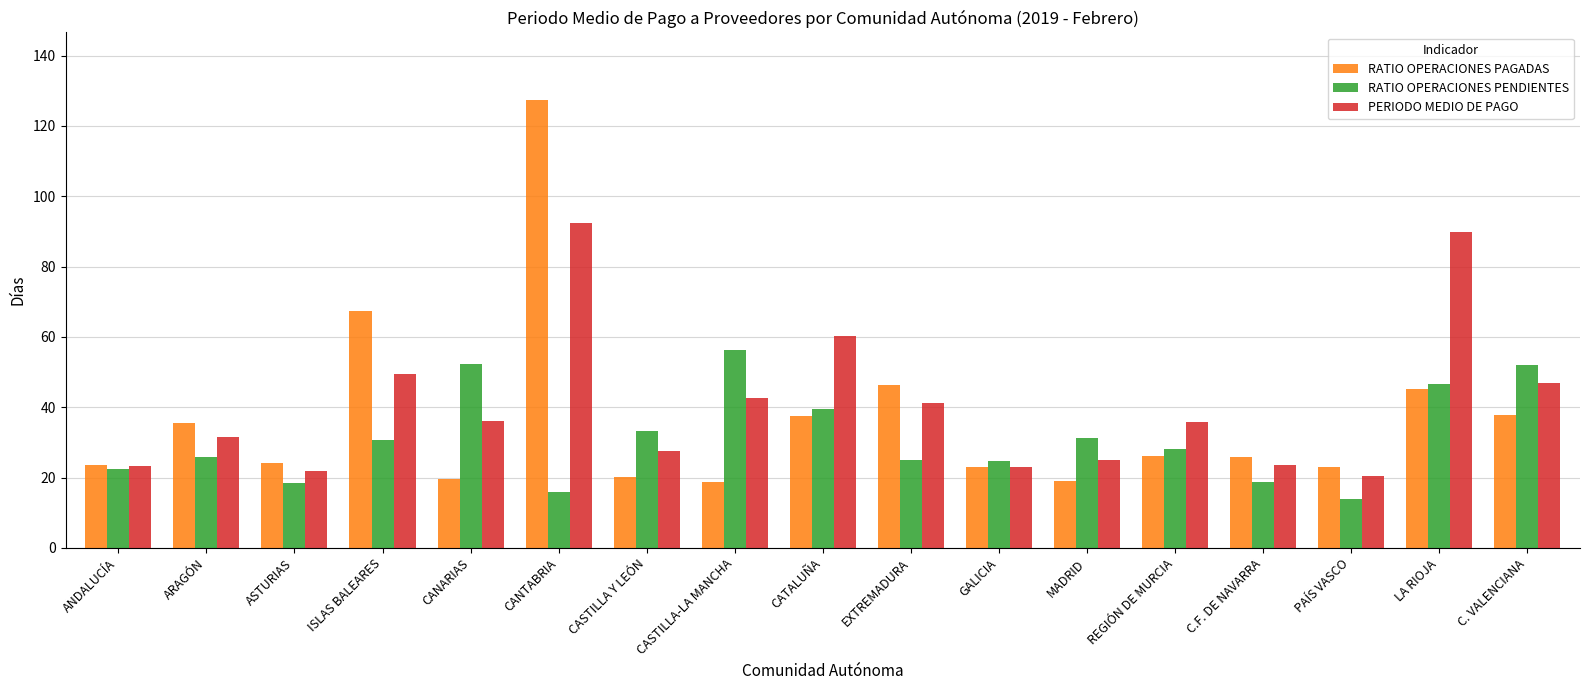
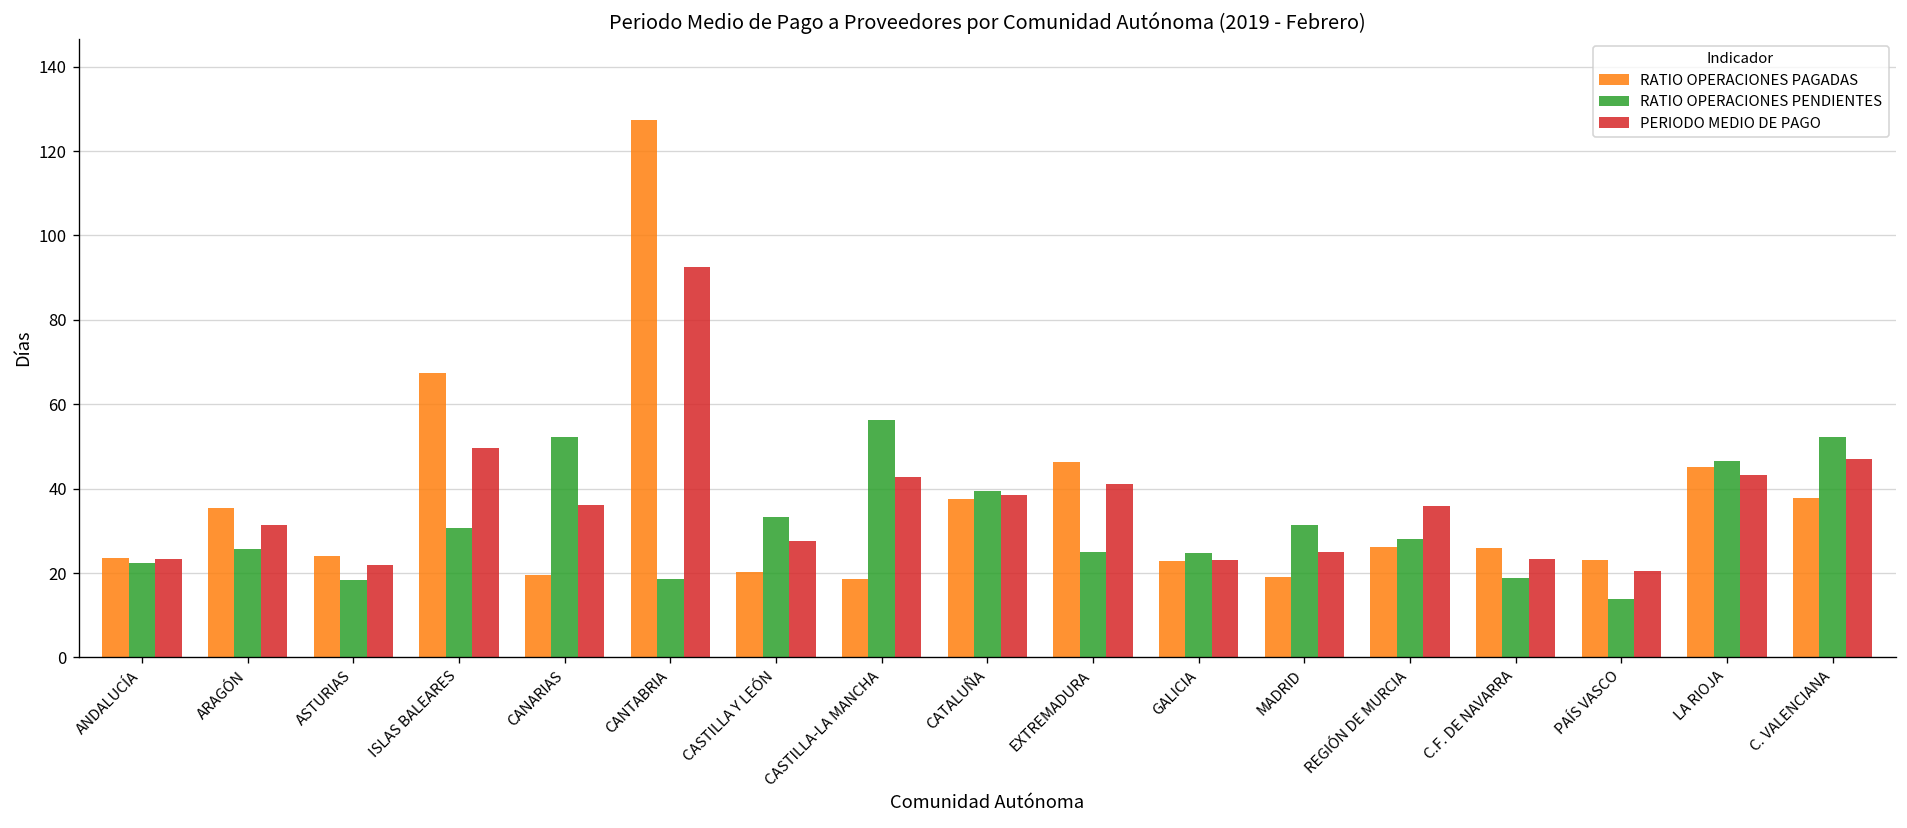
RATIO OPERACIONES PENDIENTES, CANTABRIA: 16 -> 19
PERIODO MEDIO DE PAGO, CATALUÑA: 60 -> 39
PERIODO MEDIO DE PAGO, LA RIOJA: 90 -> 43
